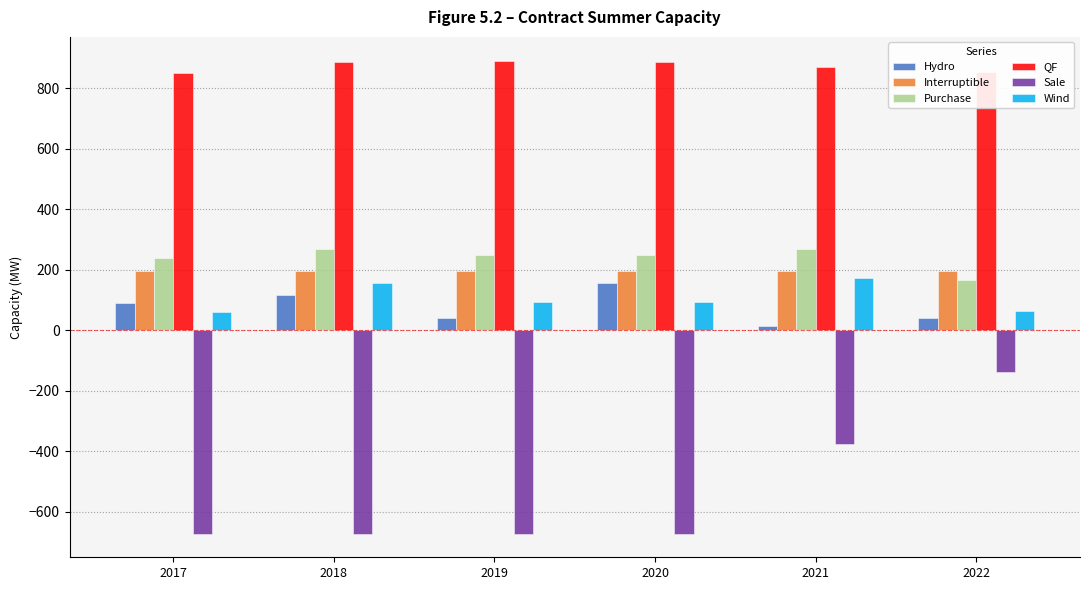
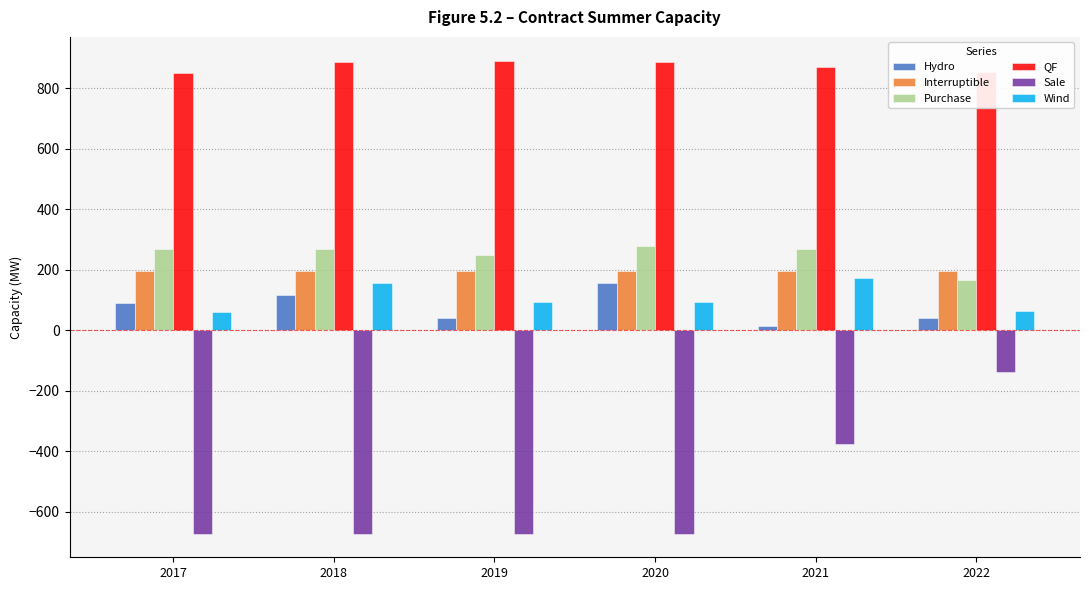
Purchase, 2017: 240 -> 270
Purchase, 2020: 250 -> 280
